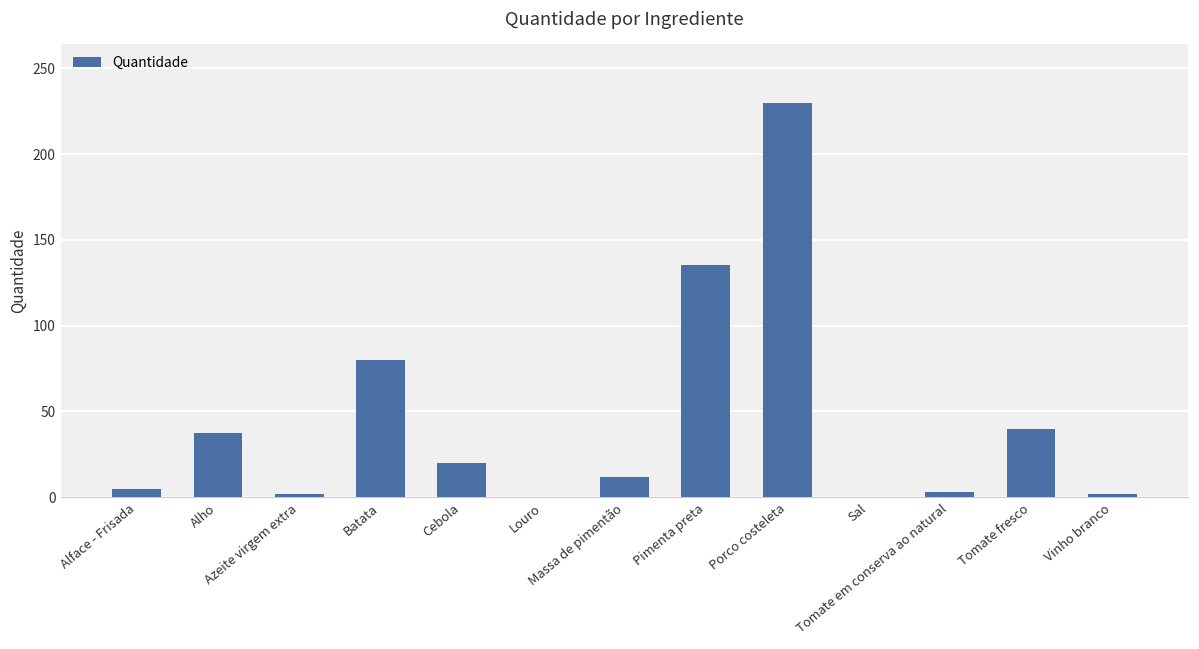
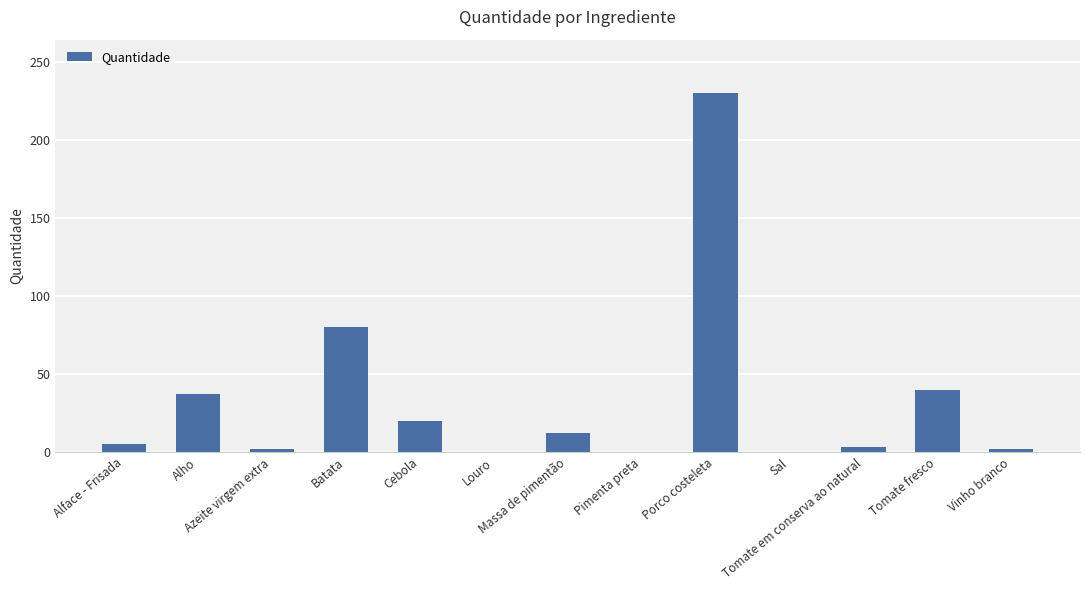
Pimenta preta: 136 -> 0
